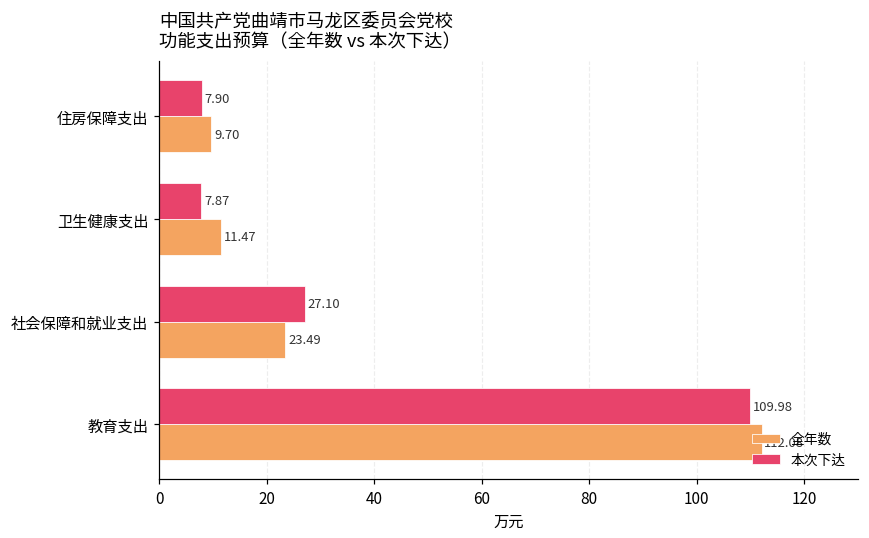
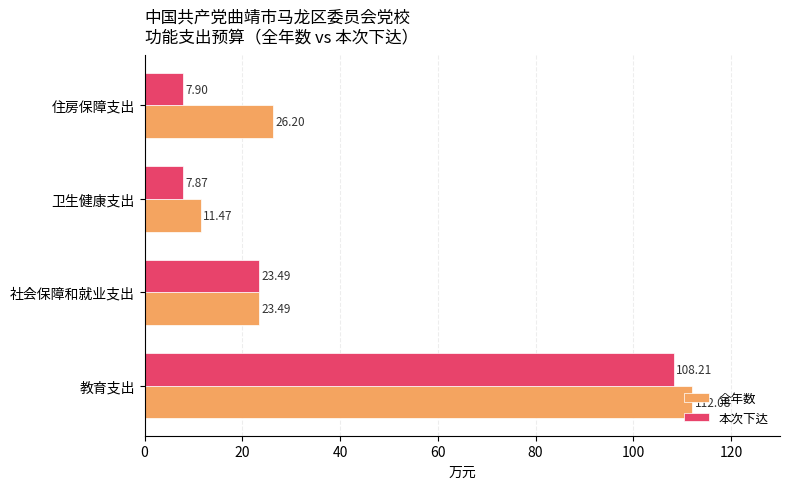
全年数, 住房保障支出: 9.70 -> 26.20
本次下达, 社会保障和就业支出: 27.10 -> 23.49
本次下达, 教育支出: 109.98 -> 108.21
